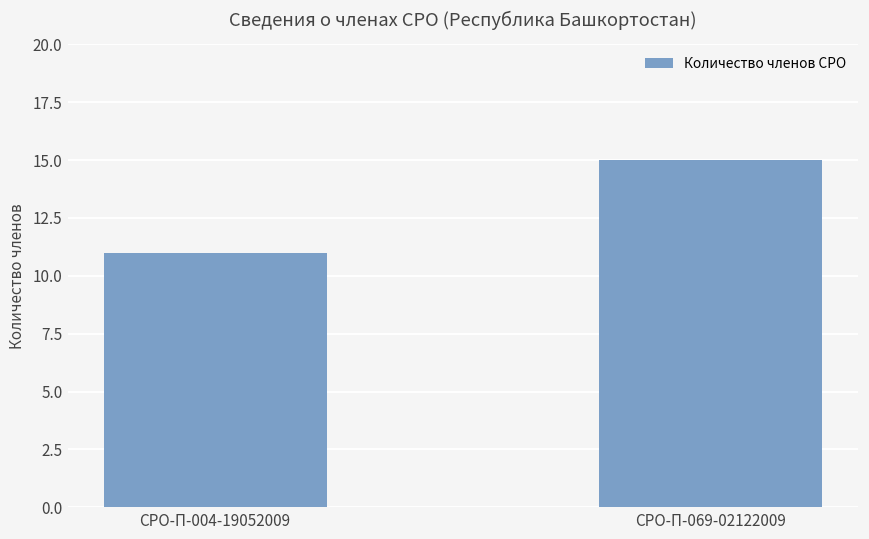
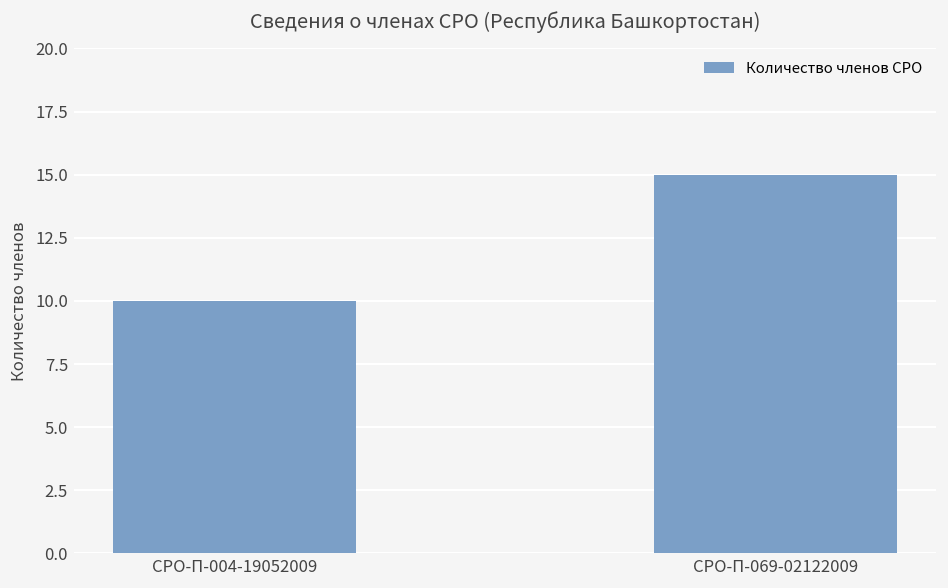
СРО-П-004-19052009: 11 -> 10
